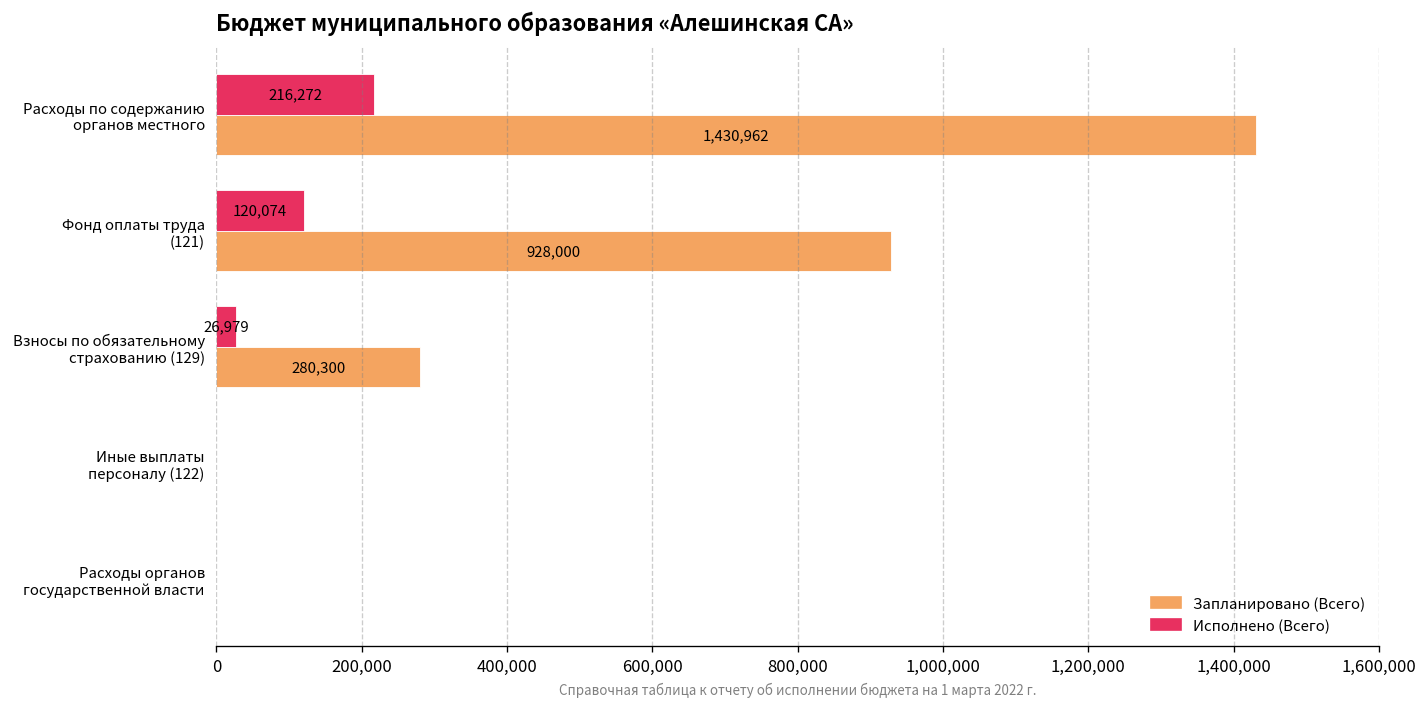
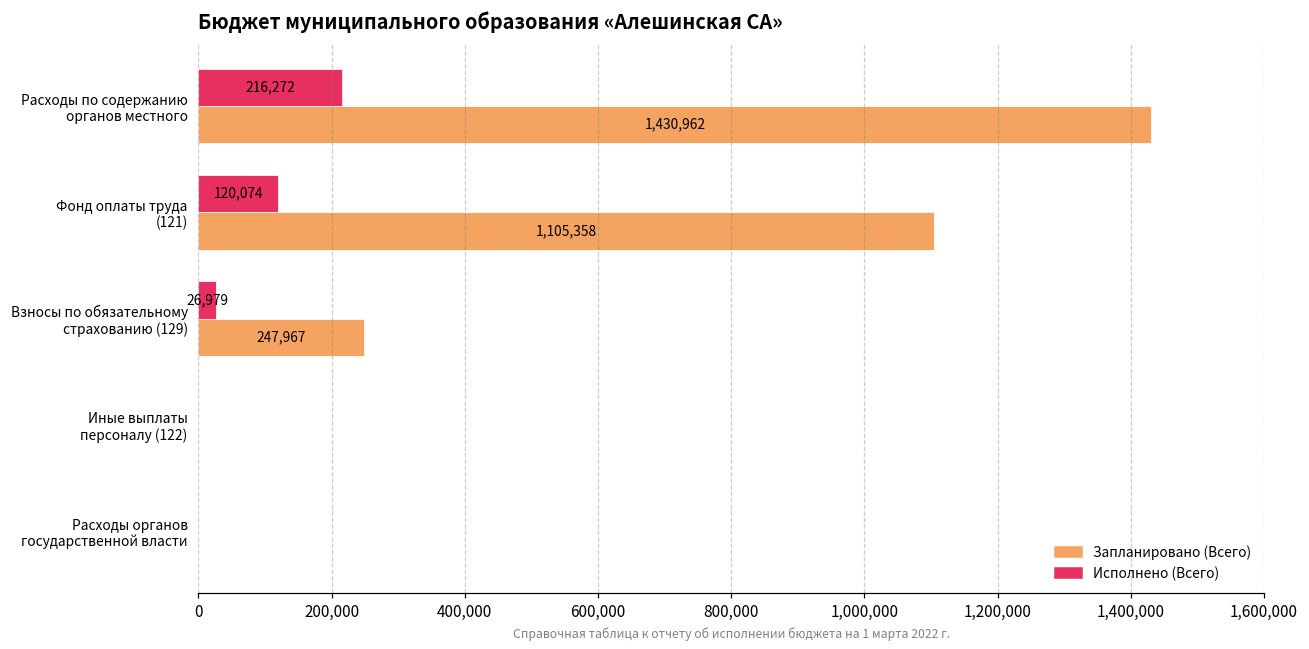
Запланировано (Всего), Фонд оплаты труда (121): 928,000 -> 1,105,358
Запланировано (Всего), Взносы по обязательному страхованию (129): 280,300 -> 247,967
